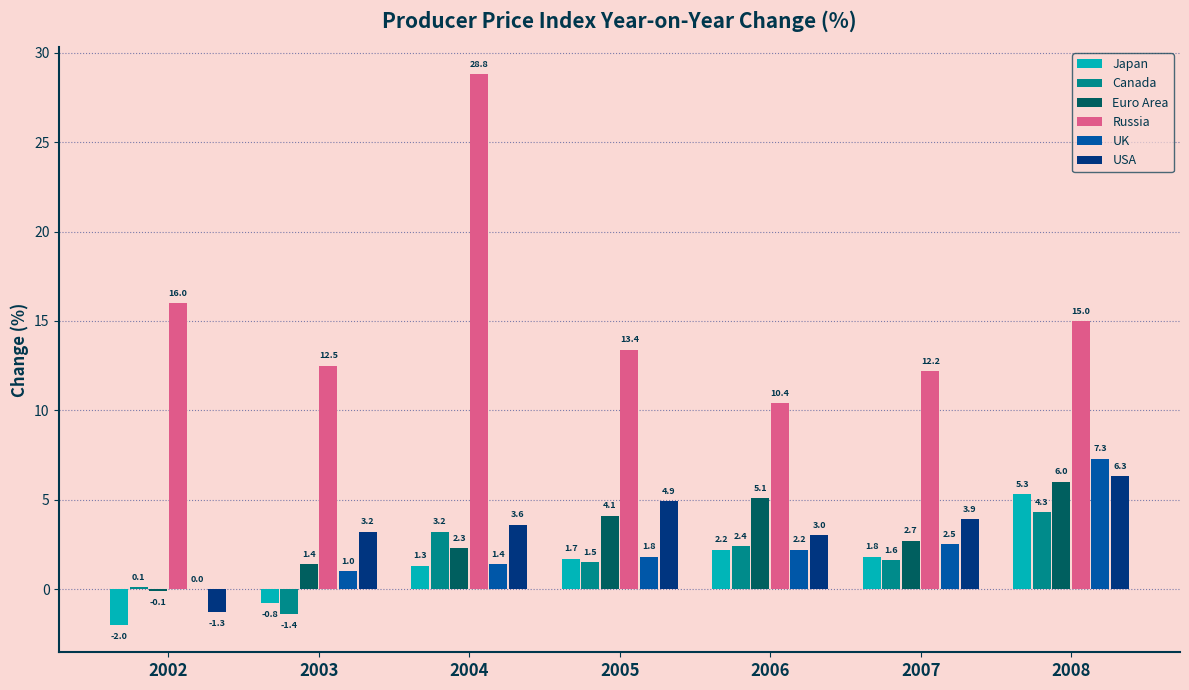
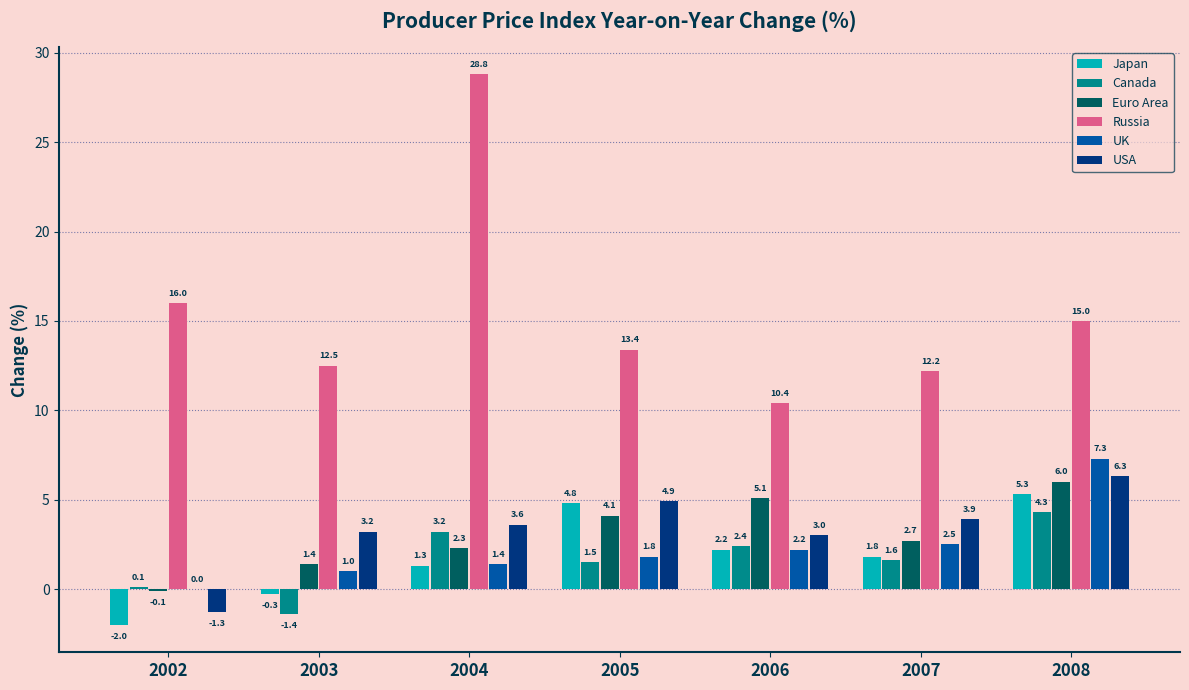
Japan, 2003: -0.8 -> -0.3
Japan, 2005: 1.7 -> 4.8
